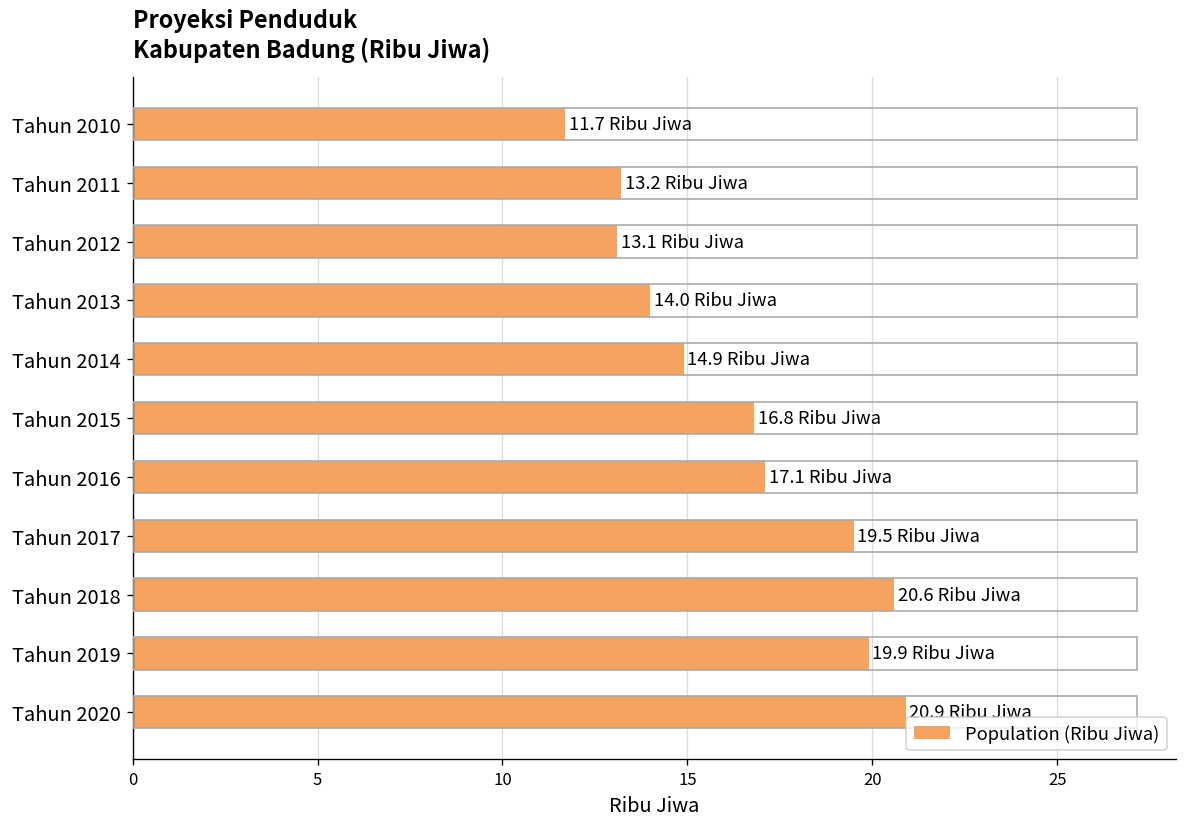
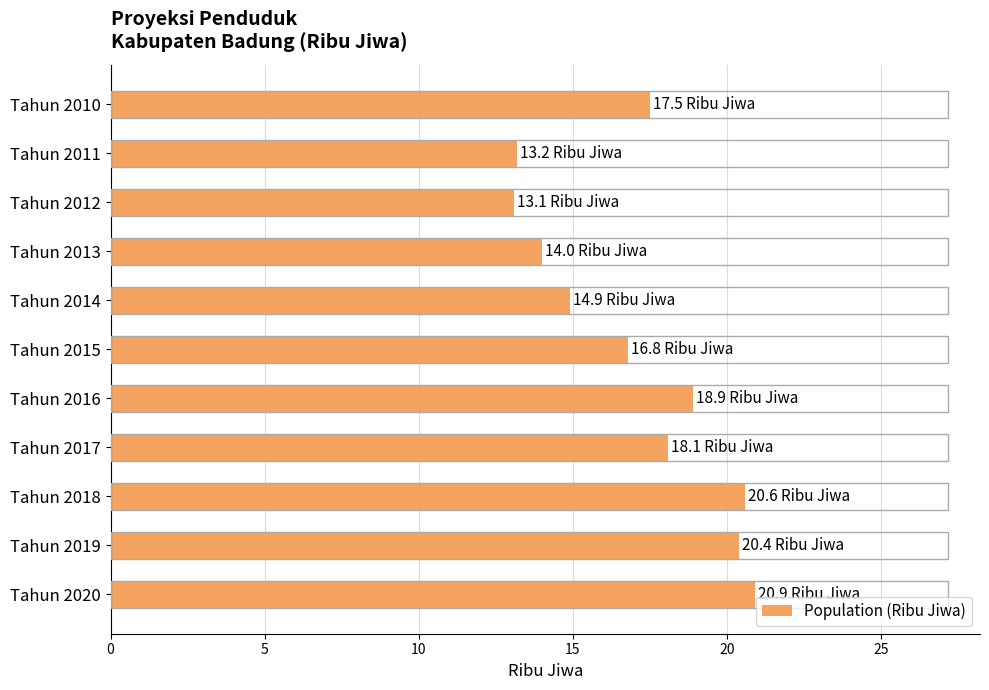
Tahun 2010: 11.7 -> 17.5
Tahun 2016: 17.1 -> 18.9
Tahun 2017: 19.5 -> 18.1
Tahun 2019: 19.9 -> 20.4
